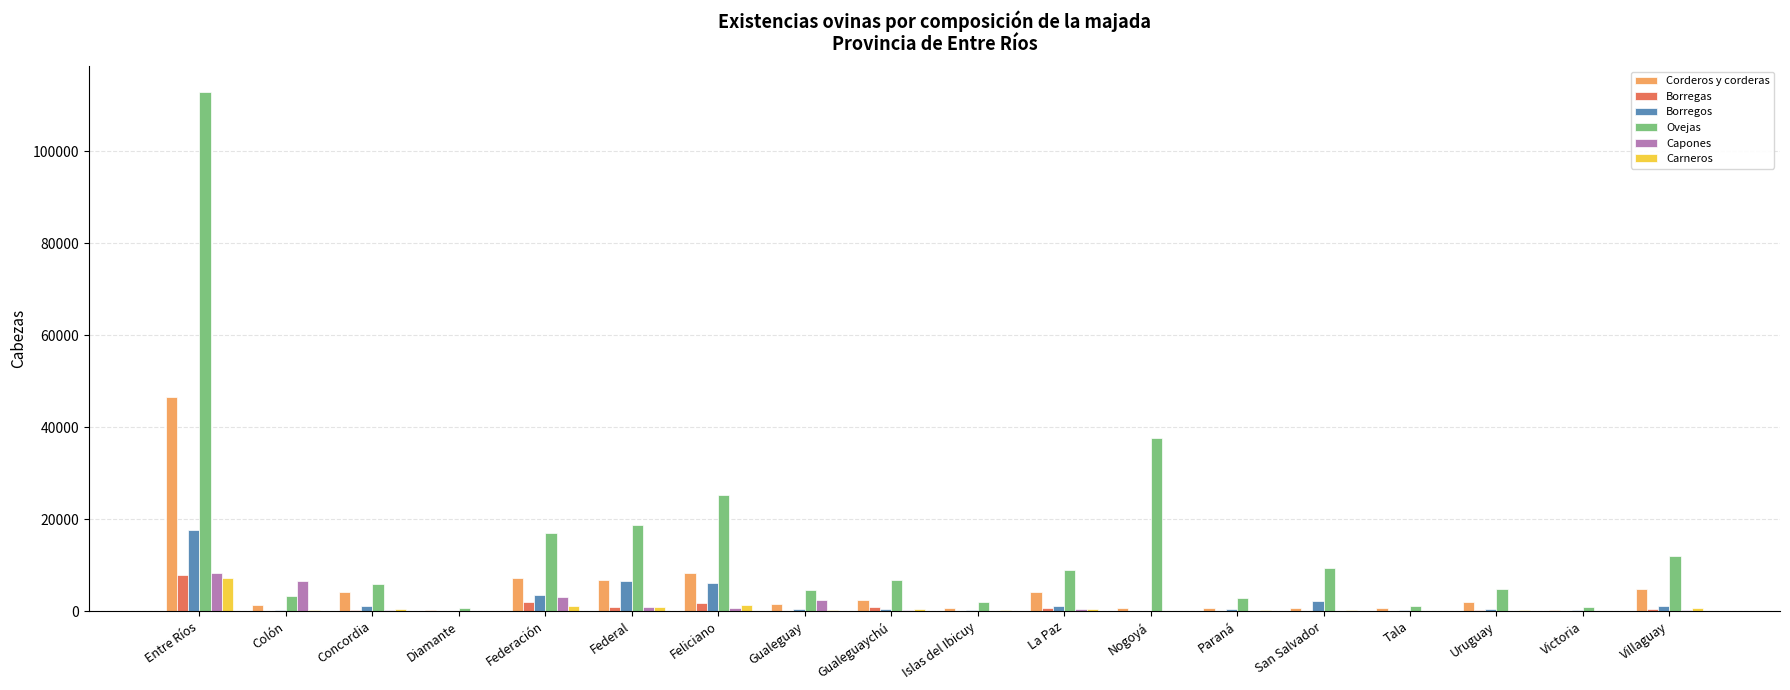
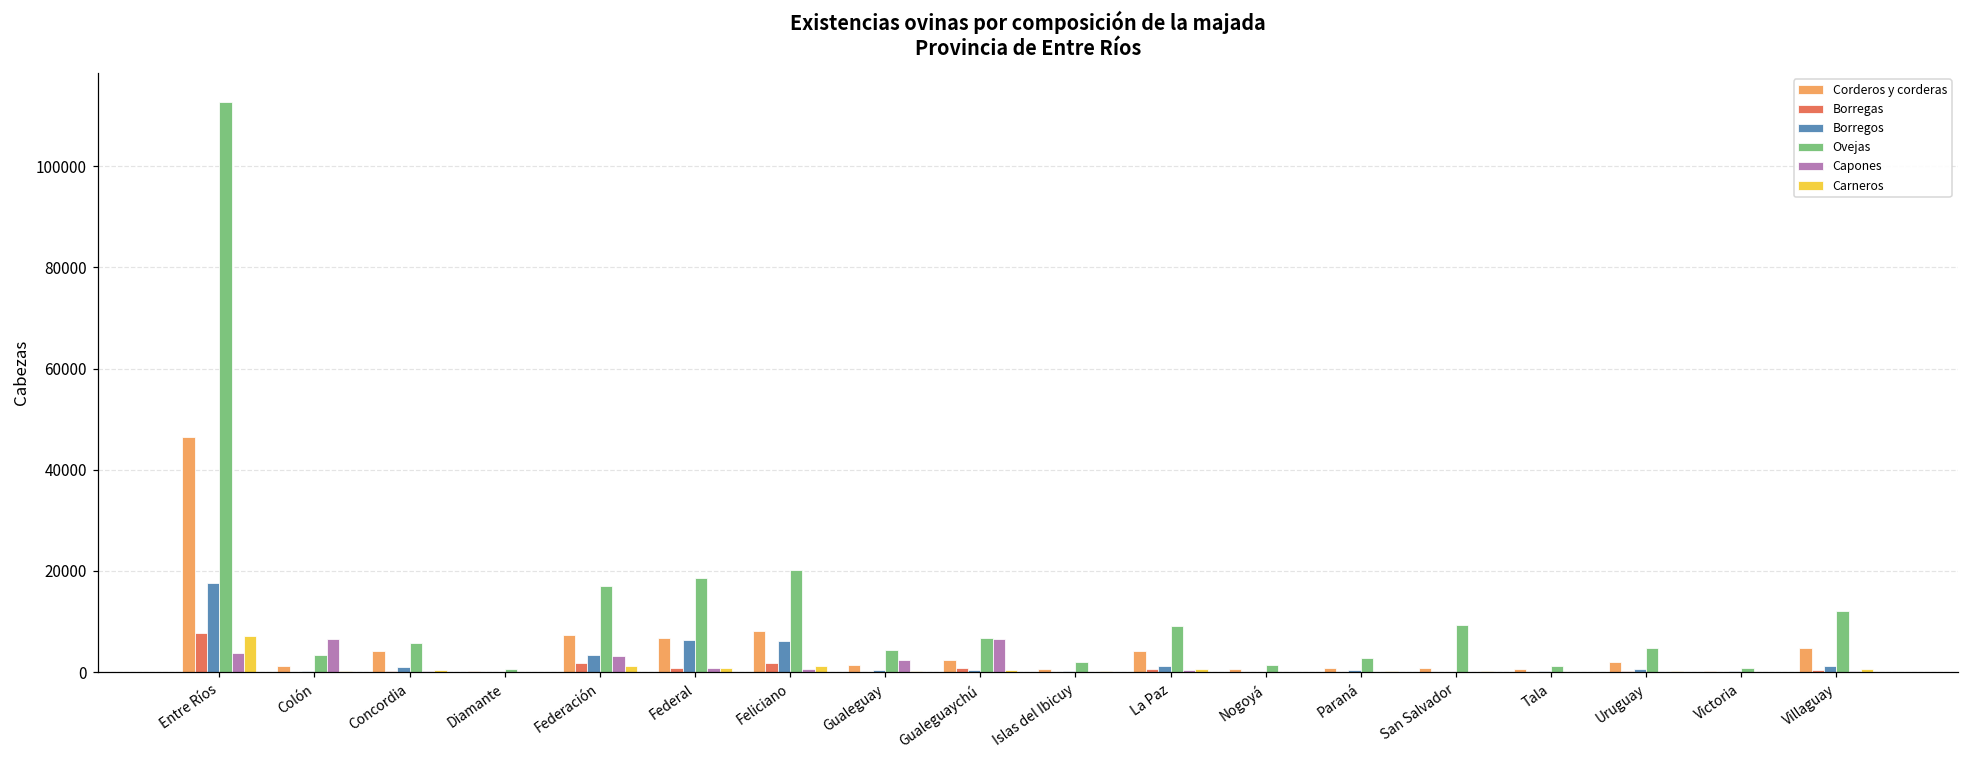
Capones, Entre Ríos: 8000 -> 4000
Ovejas, Feliciano: 25000 -> 20000
Capones, Gualeguaychú: 0 -> 6000
Ovejas, Nogoyá: 38000 -> 1000
Borregos, San Salvador: 2000 -> 0
